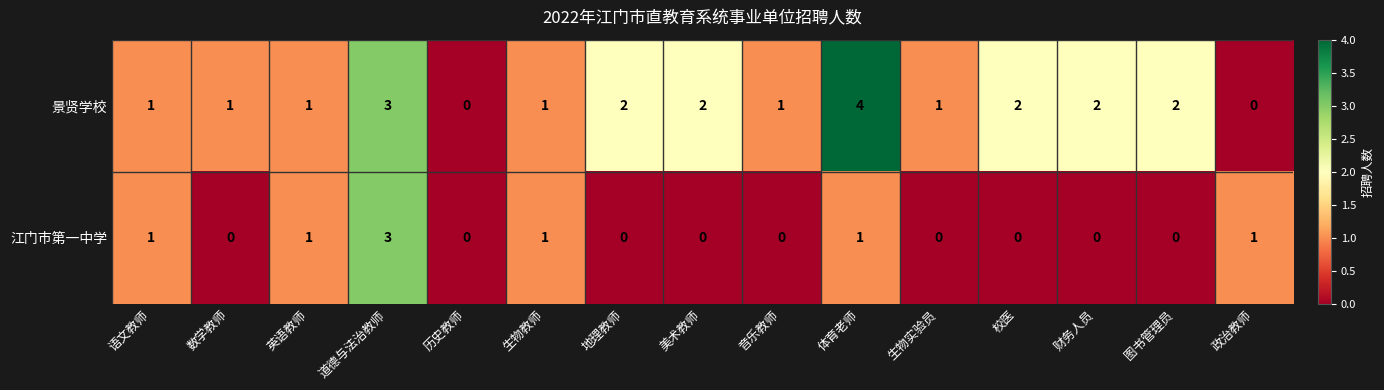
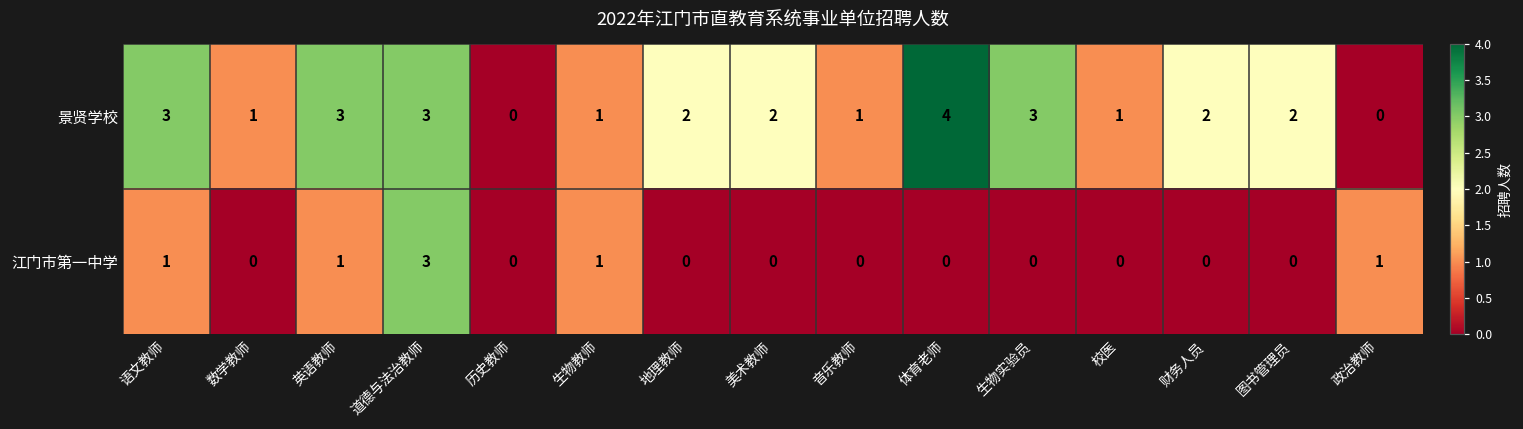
景贤学校, 语文教师: 1 -> 3
景贤学校, 英语教师: 1 -> 3
景贤学校, 生物实验员: 1 -> 3
景贤学校, 校医: 2 -> 1
江门市第一中学, 体育老师: 1 -> 0
